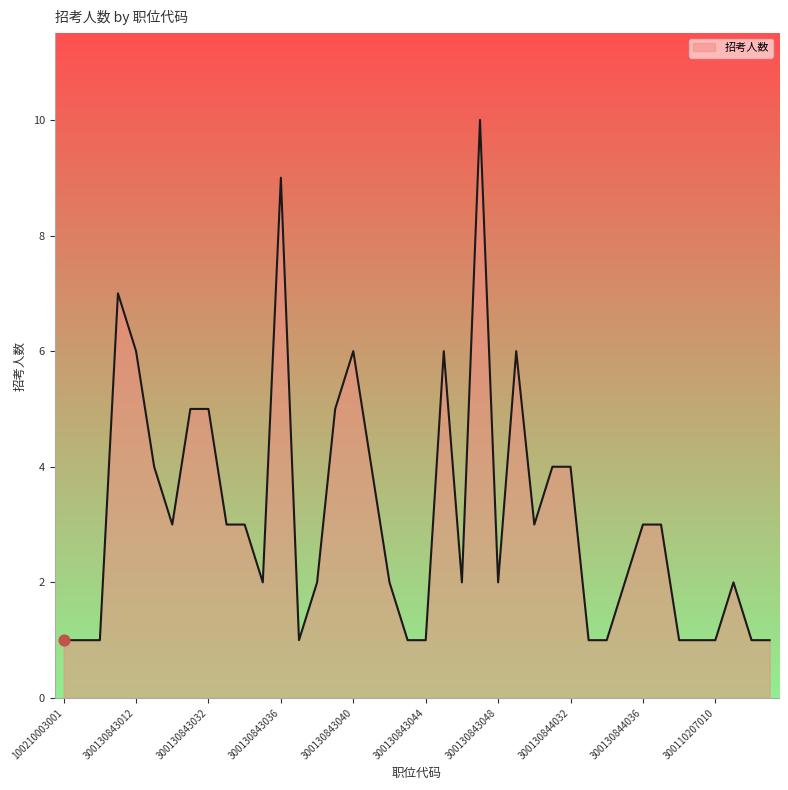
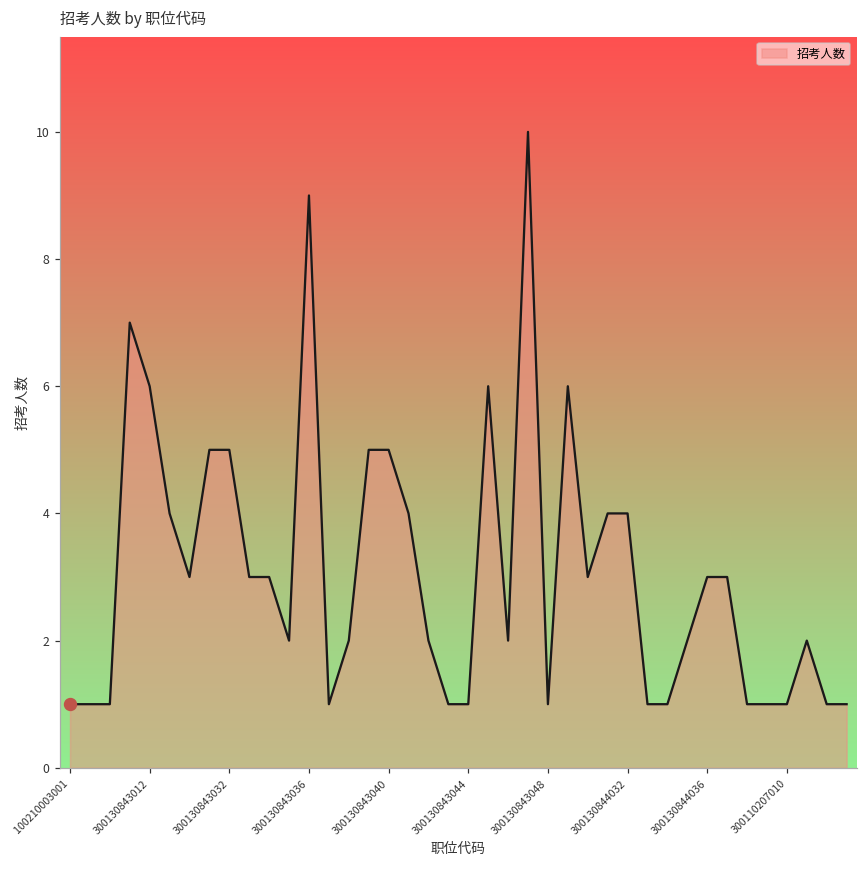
招考人数, 300130843040: 6 -> 5
招考人数, 300130843048: 2 -> 1
